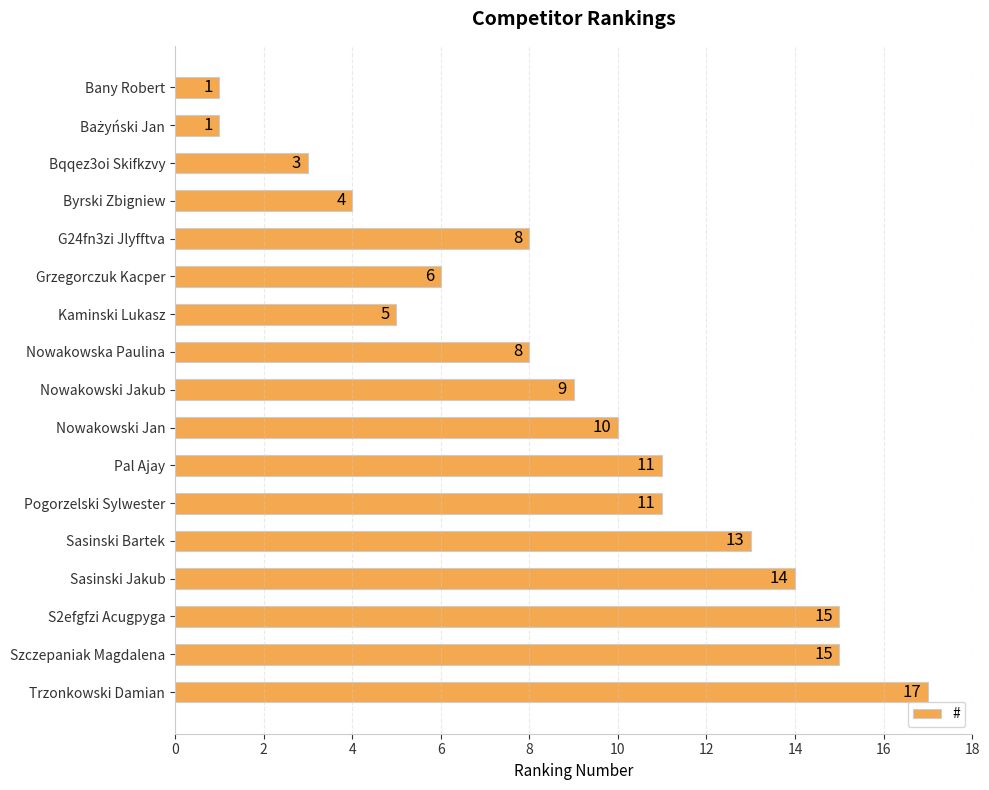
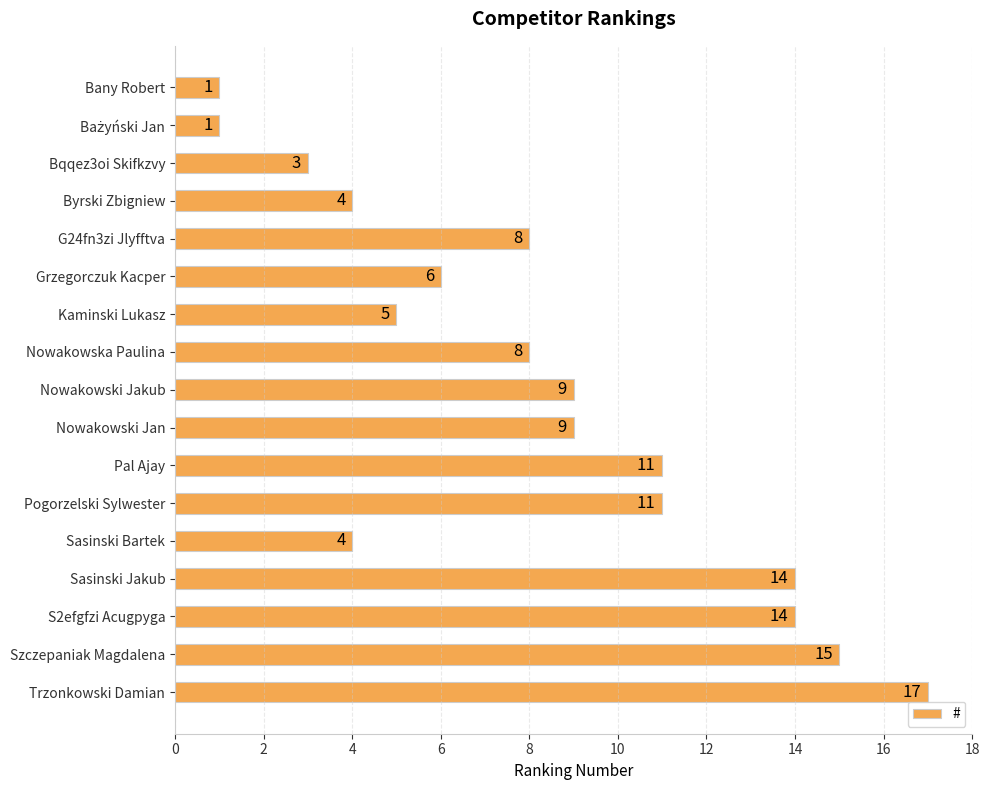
Nowakowski Jan: 10 -> 9
Sasinski Bartek: 13 -> 4
S2efgfzi Acugpyga: 15 -> 14
